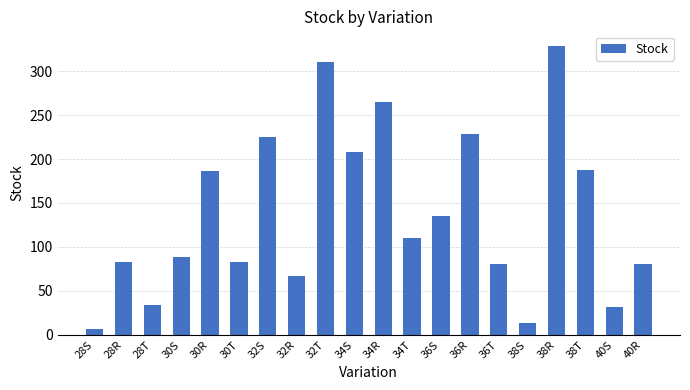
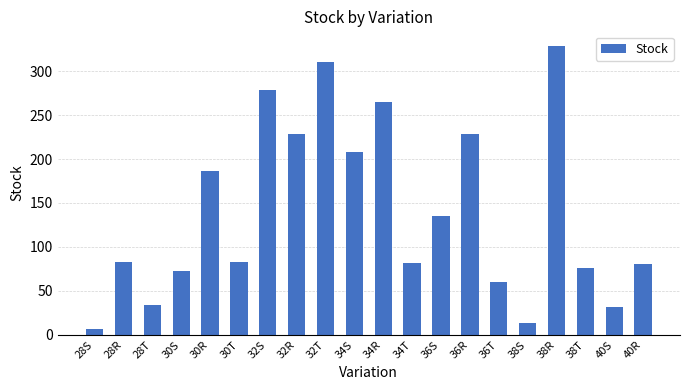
30S: 90 -> 70
32S: 230 -> 280
32R: 70 -> 230
34T: 110 -> 80
36T: 80 -> 60
38T: 190 -> 80
